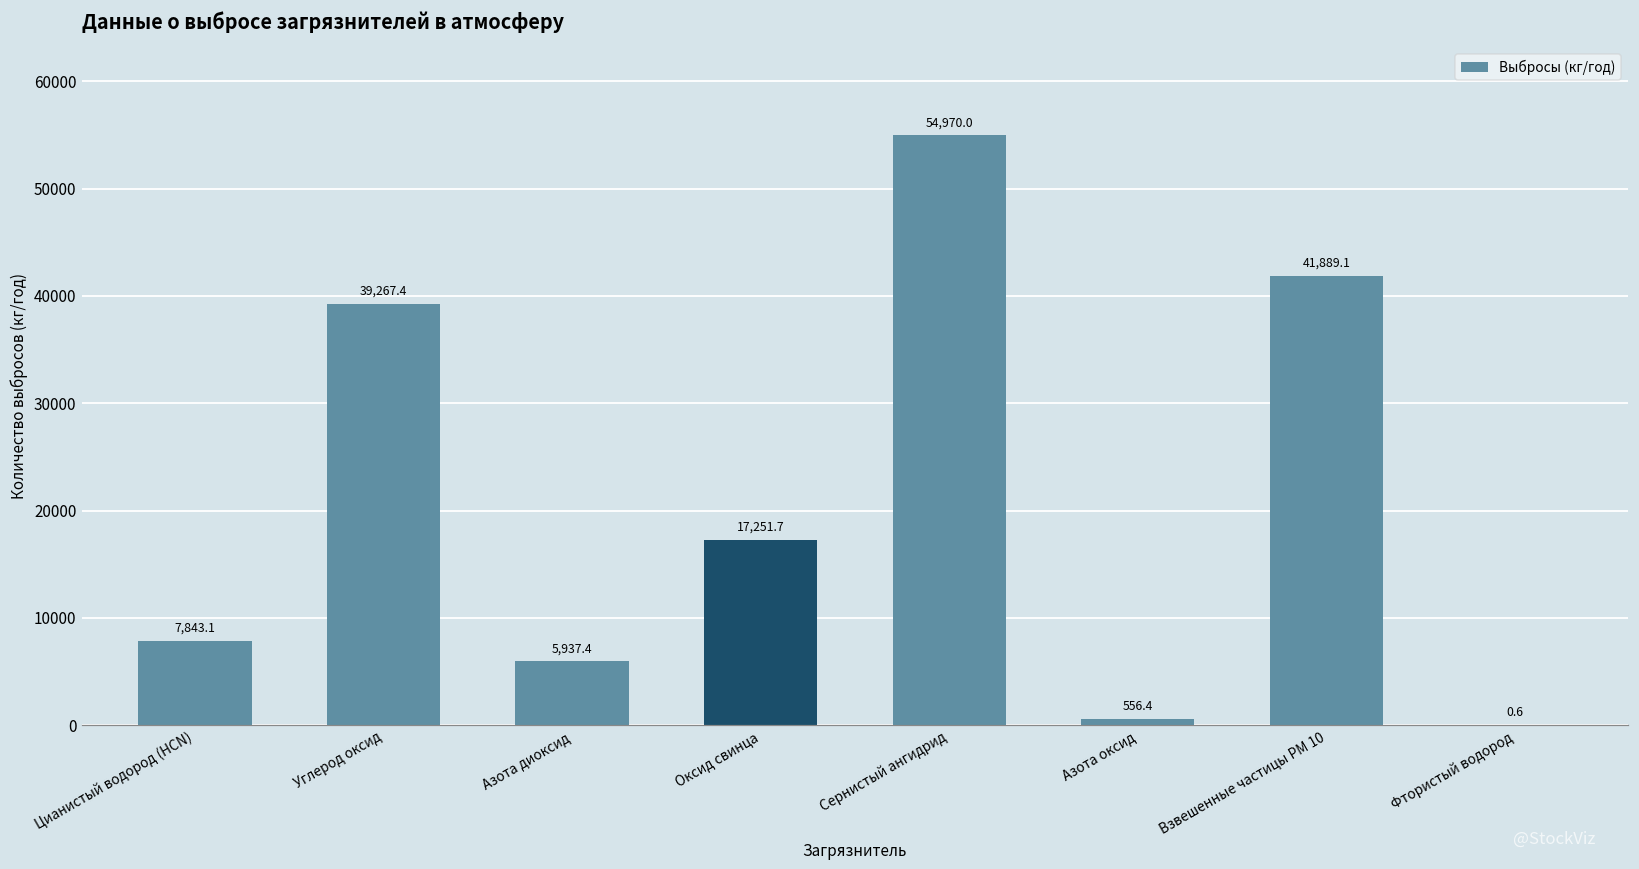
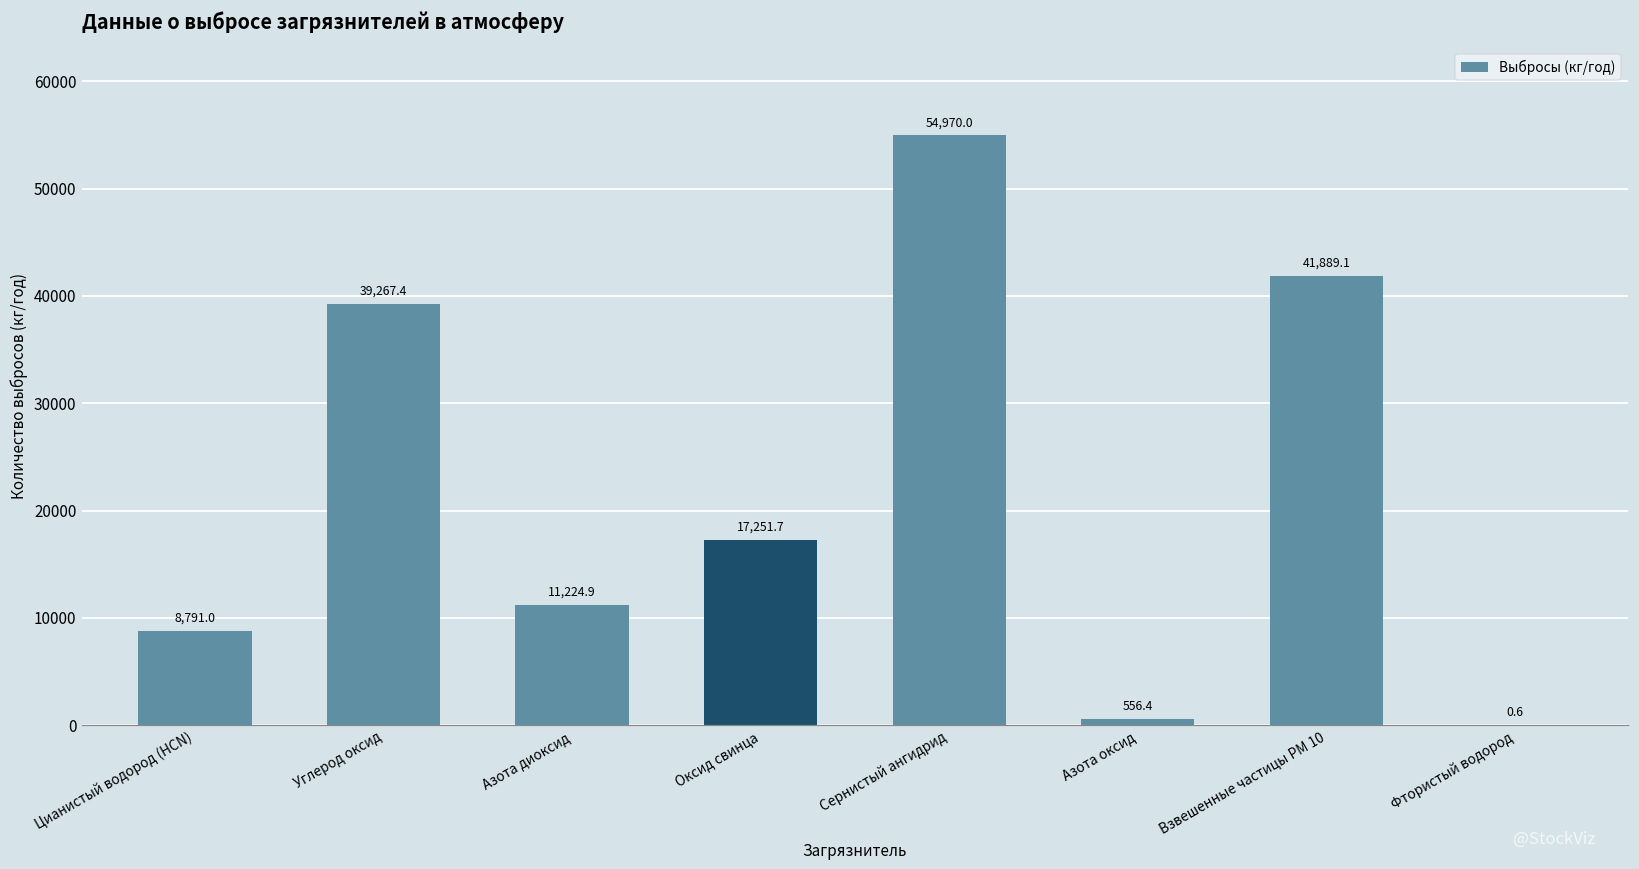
Цианистый водород (HCN): 7,843.1 -> 8,791.0
Азота диоксид: 5,937.4 -> 11,224.9
